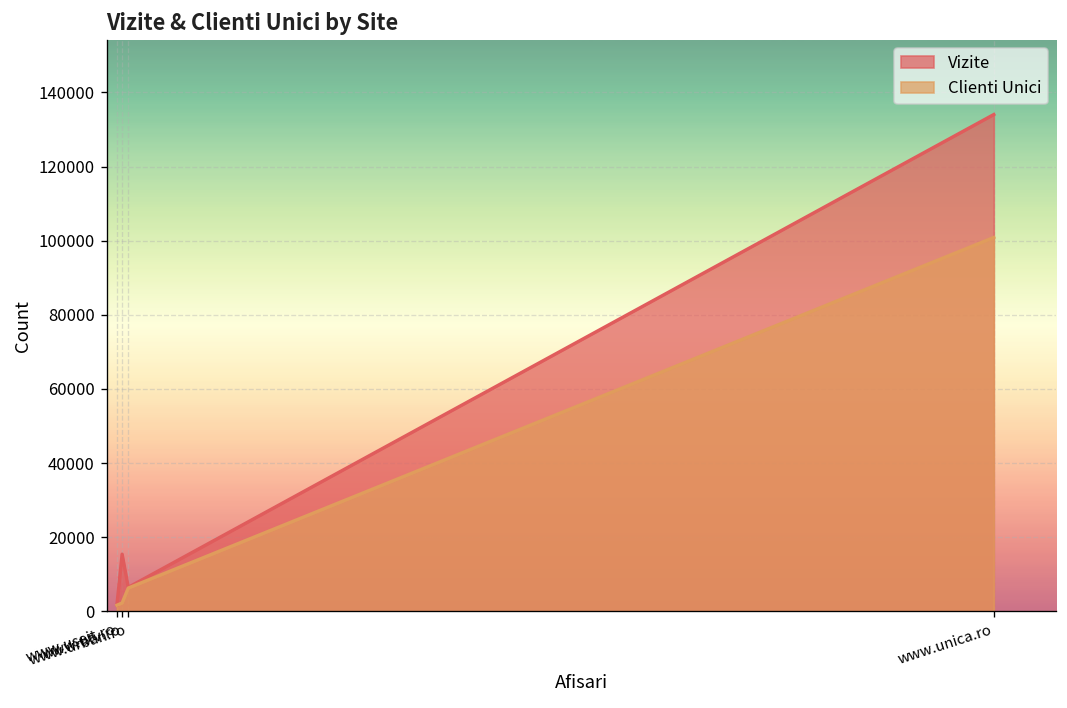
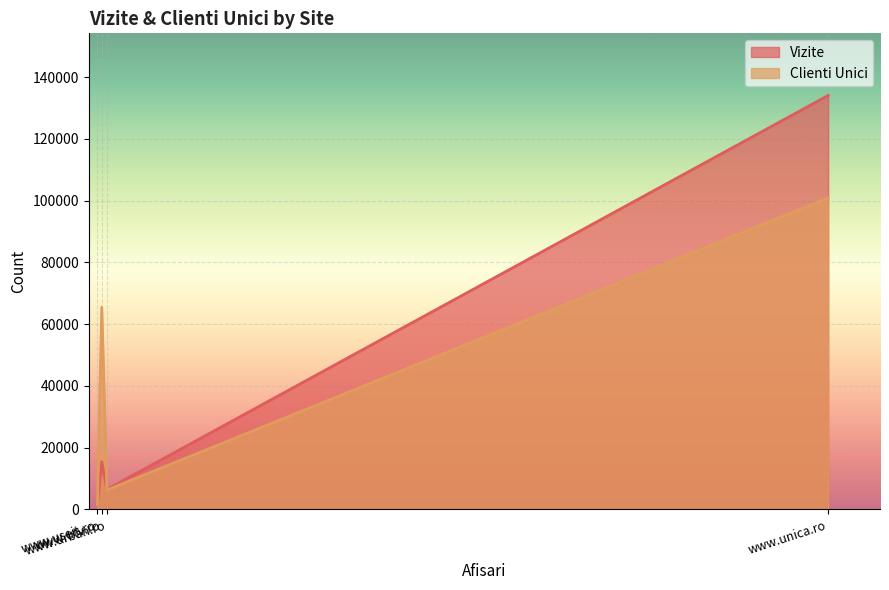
Clienti Unici, www.utv.ro: 2000 -> 65000
